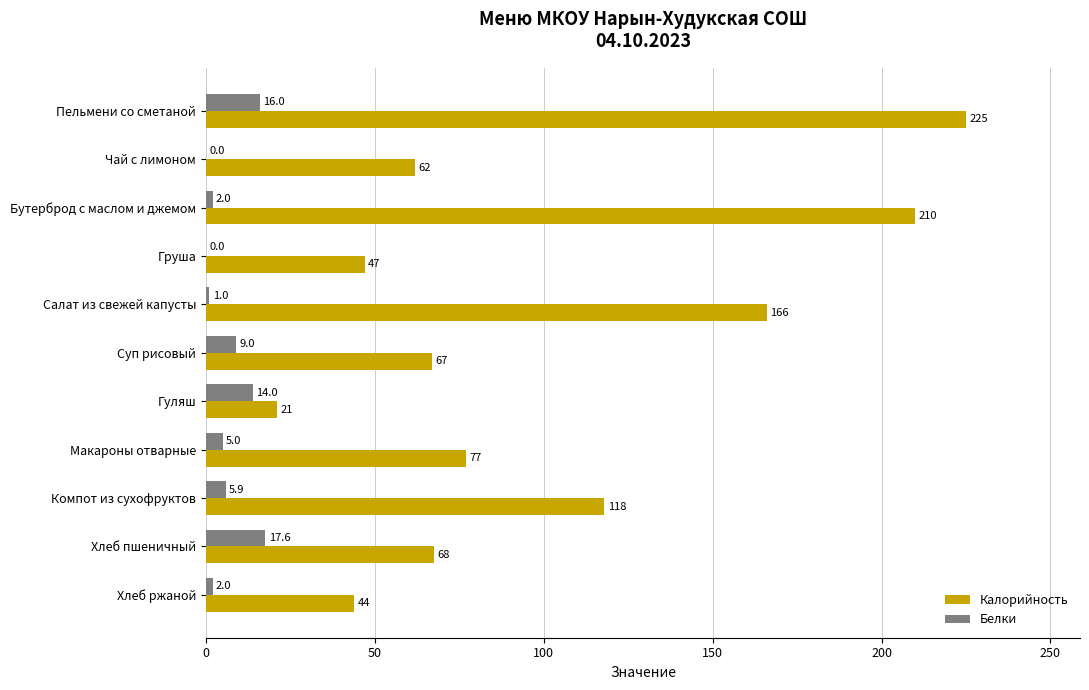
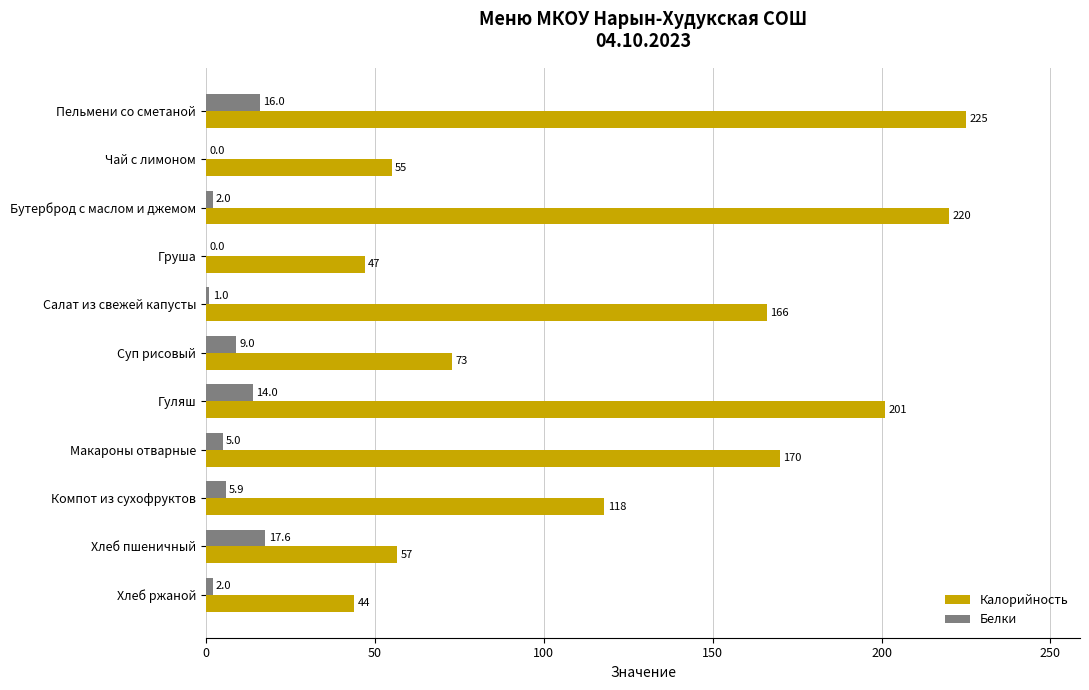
Калорийность, Чай с лимоном: 62 -> 55
Калорийность, Бутерброд с маслом и джемом: 210 -> 220
Калорийность, Суп рисовый: 67 -> 73
Калорийность, Гуляш: 21 -> 201
Калорийность, Макароны отварные: 77 -> 170
Калорийность, Хлеб пшеничный: 68 -> 57
